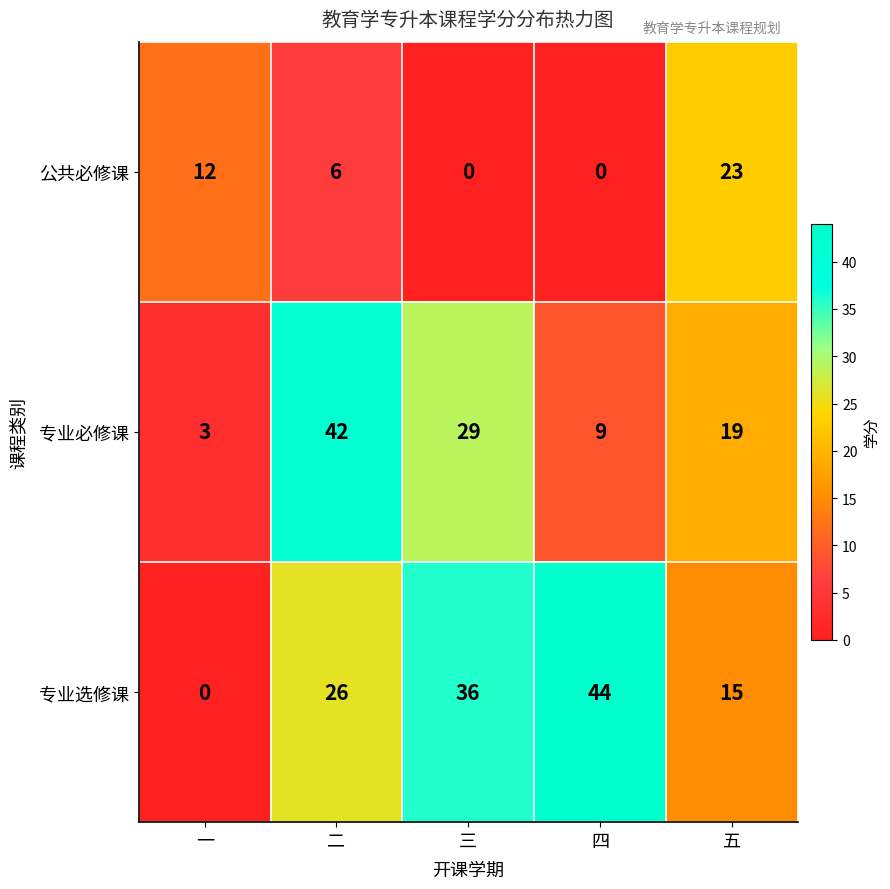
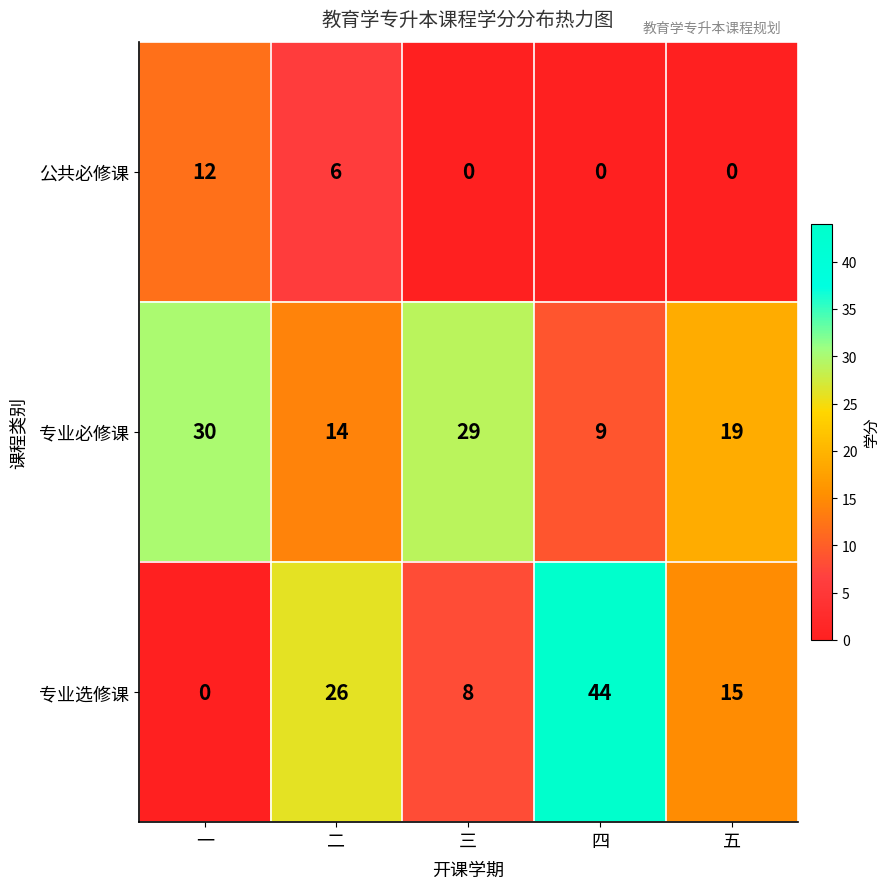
公共必修课, 五: 23 -> 0
专业必修课, 一: 3 -> 30
专业必修课, 二: 42 -> 14
专业选修课, 三: 36 -> 8
